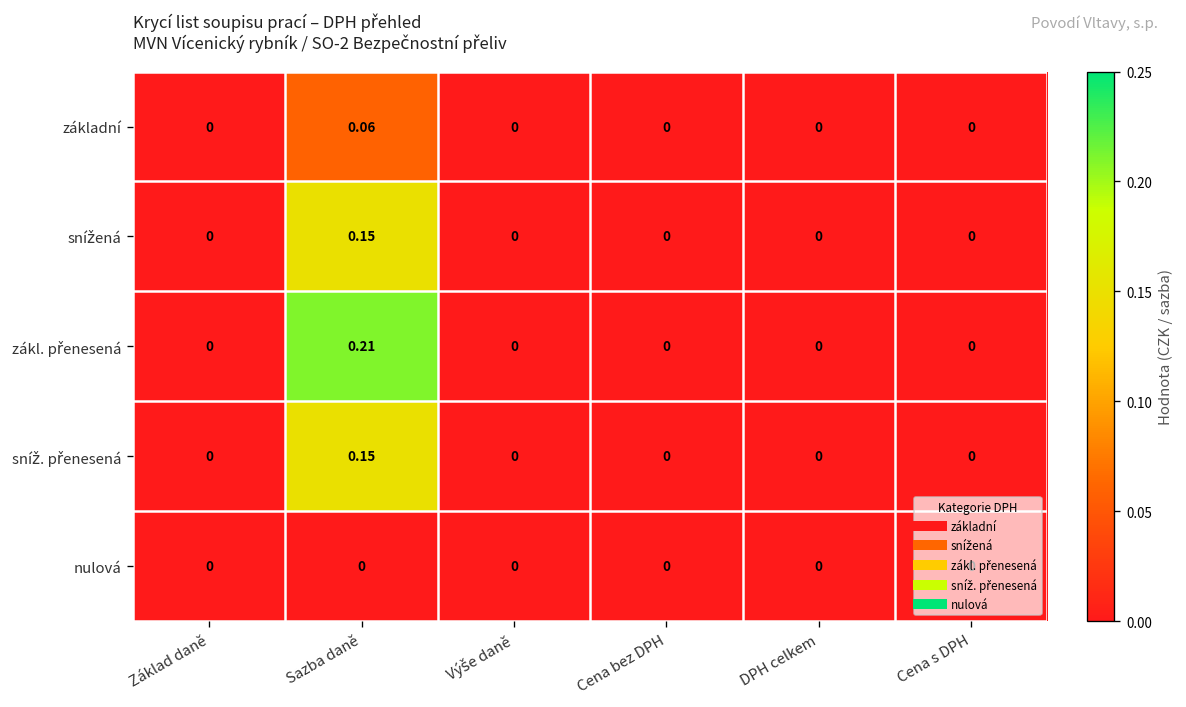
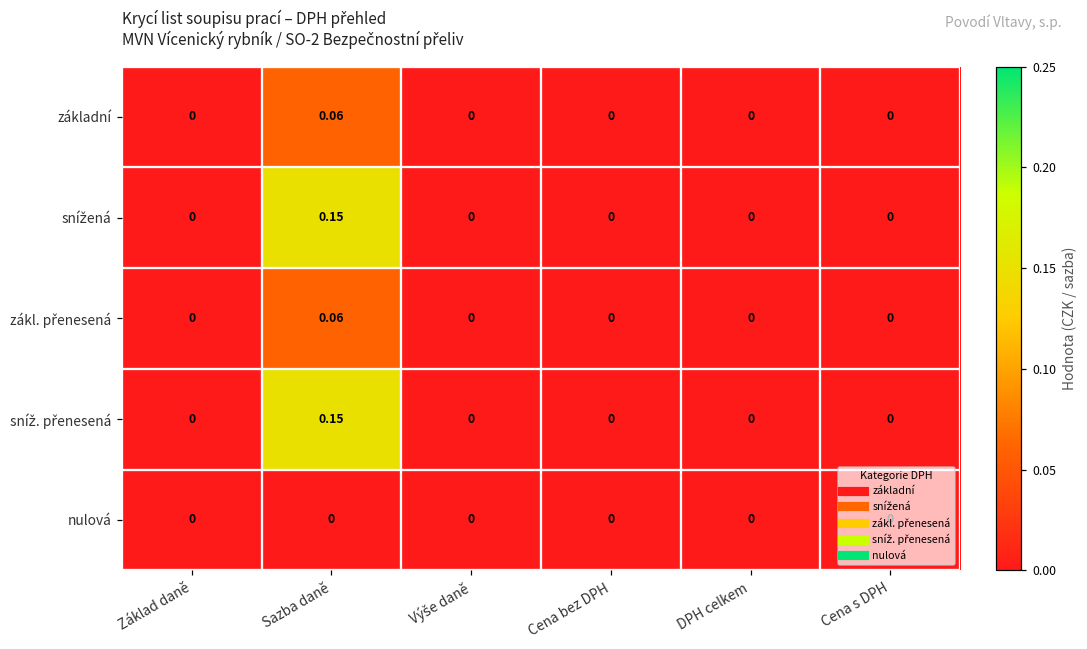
zákl. přenesená, Sazba daně: 0.21 -> 0.06
